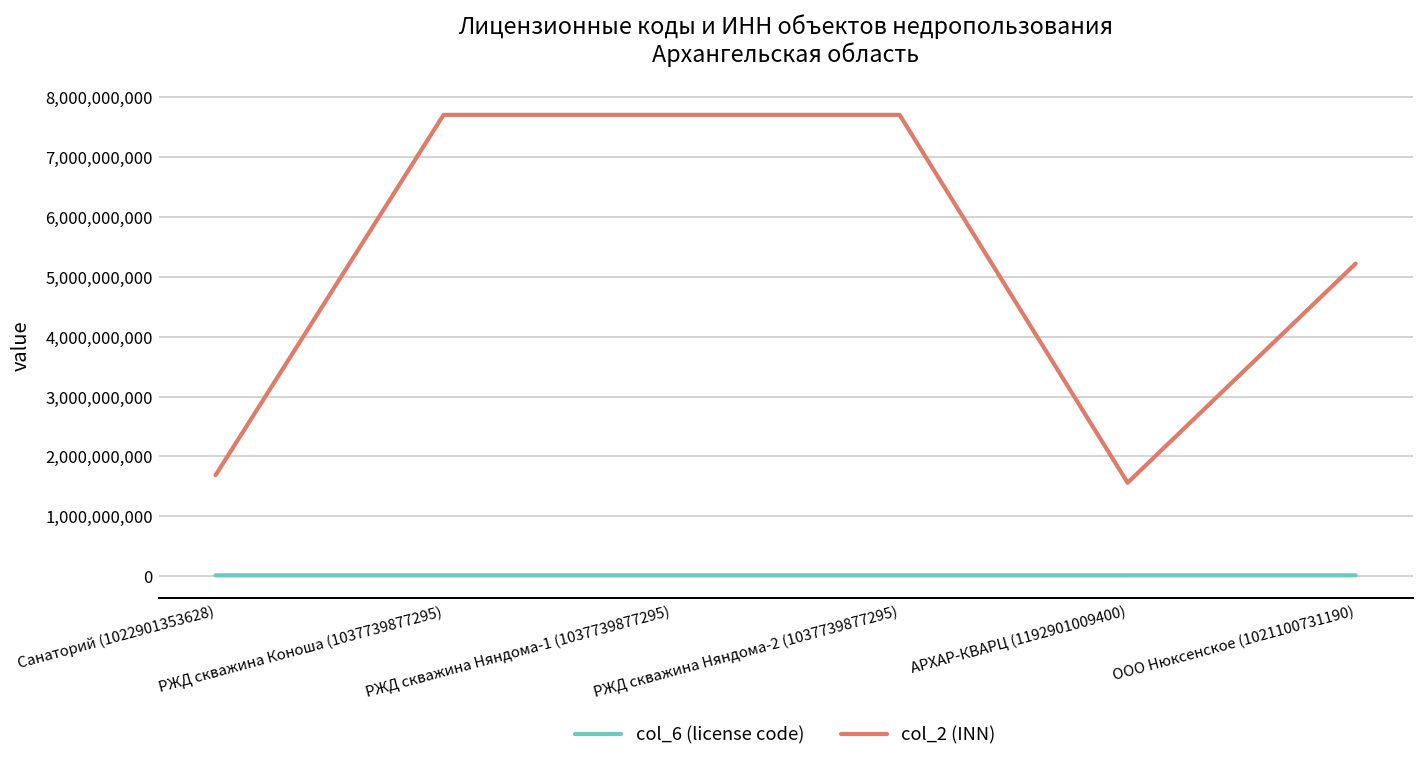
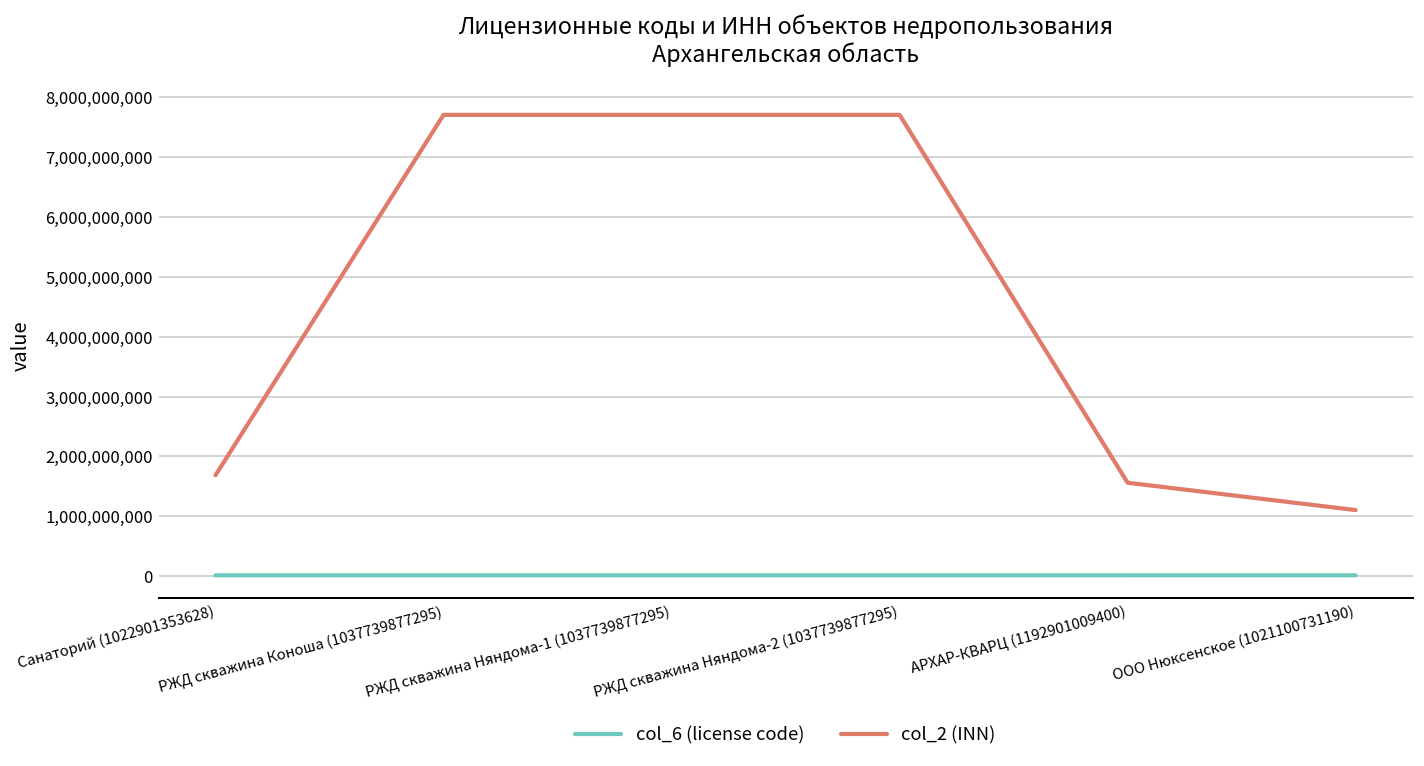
col_2 (INN), ООО Нюксенское (1021100731190): 5,200,000,000 -> 1,100,000,000
